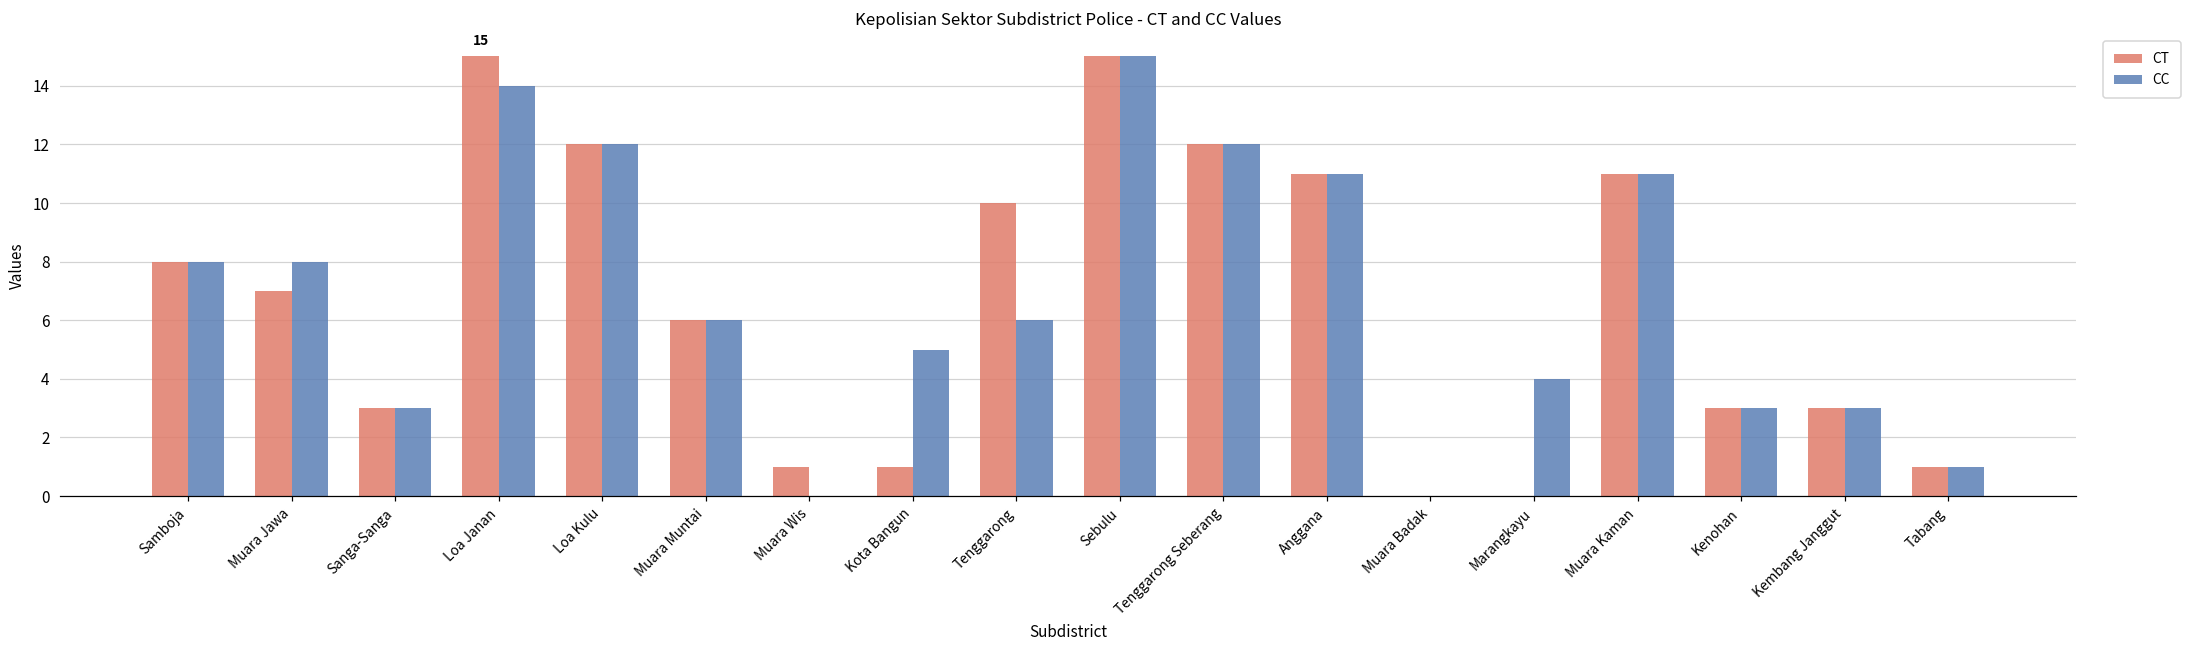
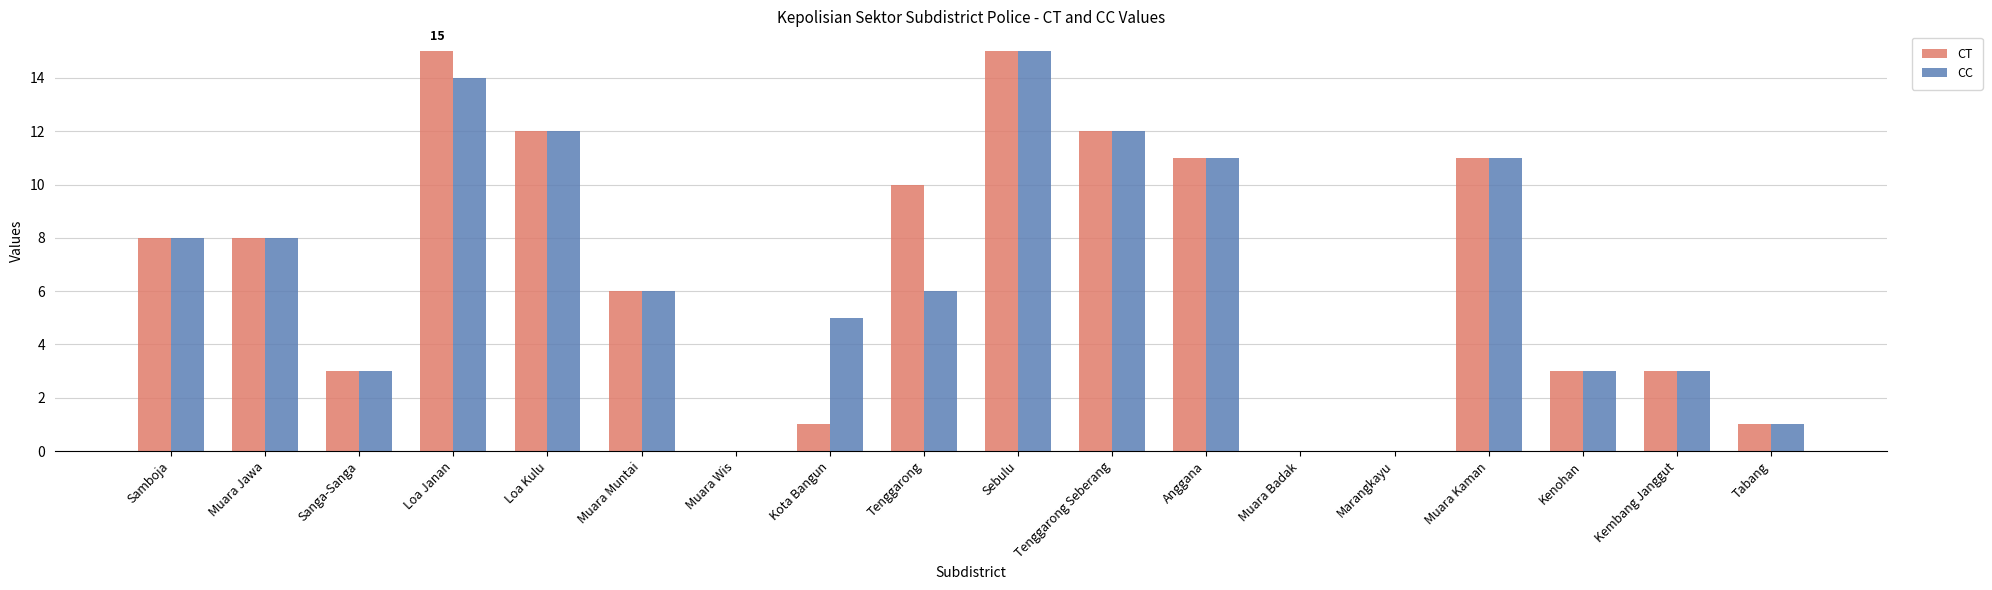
CT, Muara Jawa: 7 -> 8
CT, Muara Wis: 1 -> 0
CC, Marangkayu: 4 -> 0
